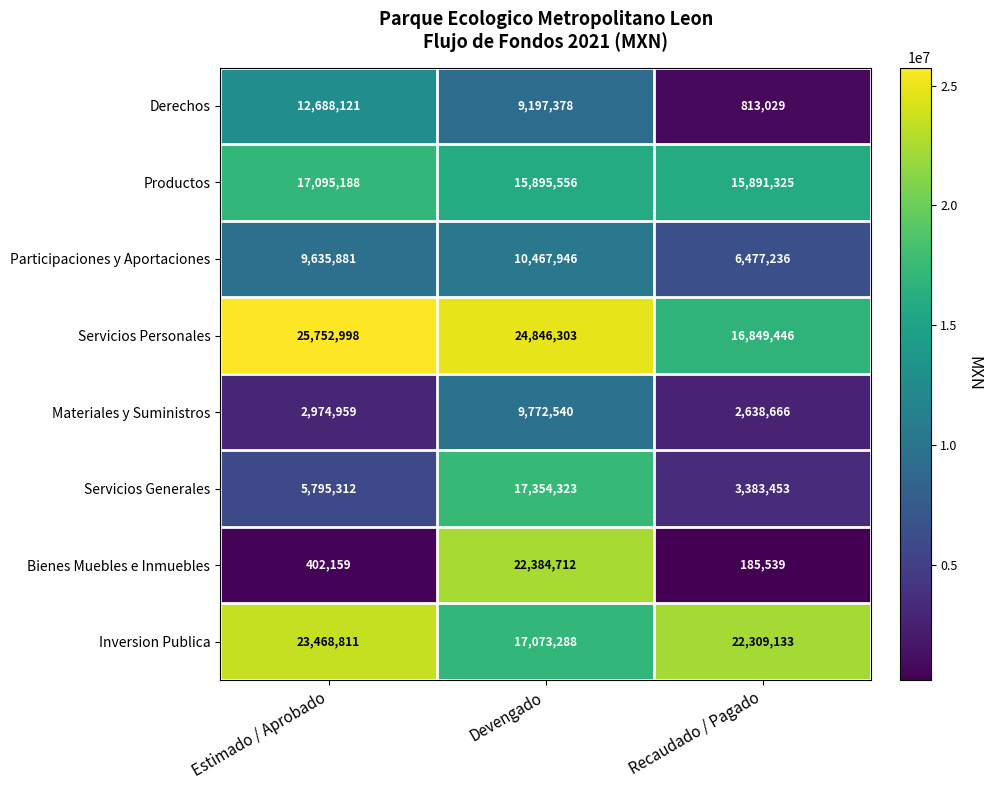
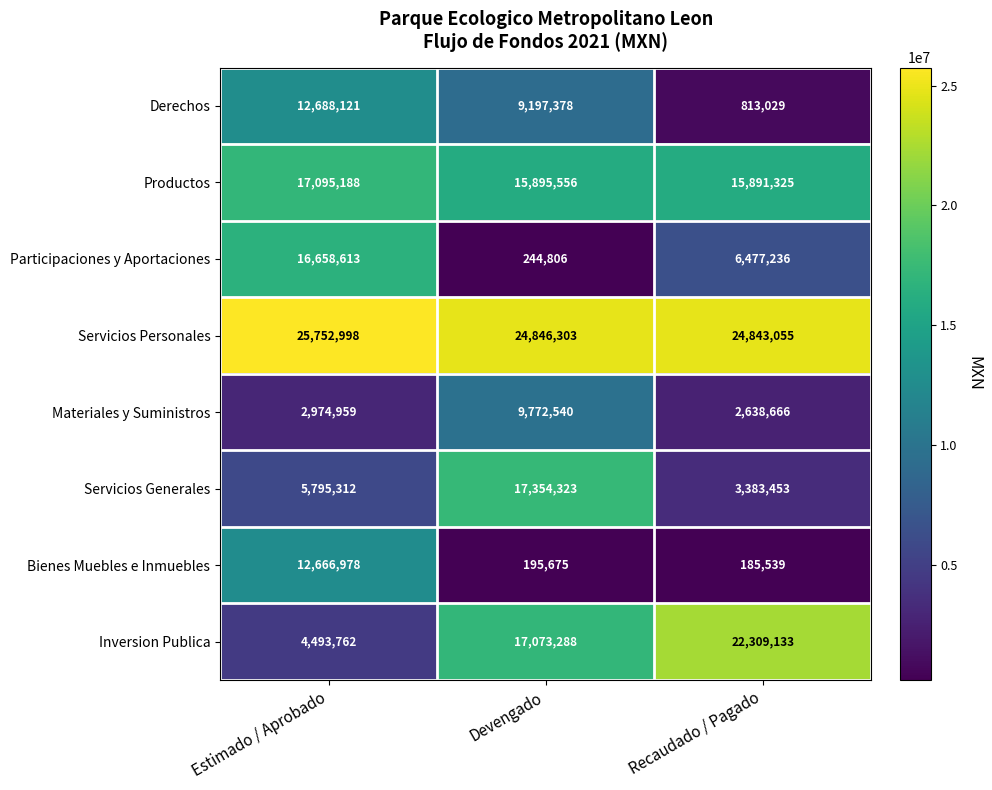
Participaciones y Aportaciones, Estimado / Aprobado: 9,635,881 -> 16,658,613
Participaciones y Aportaciones, Devengado: 10,467,946 -> 244,806
Servicios Personales, Recaudado / Pagado: 16,849,446 -> 24,843,055
Bienes Muebles e Inmuebles, Estimado / Aprobado: 402,159 -> 12,666,978
Bienes Muebles e Inmuebles, Devengado: 22,384,712 -> 195,675
Inversion Publica, Estimado / Aprobado: 23,468,811 -> 4,493,762
